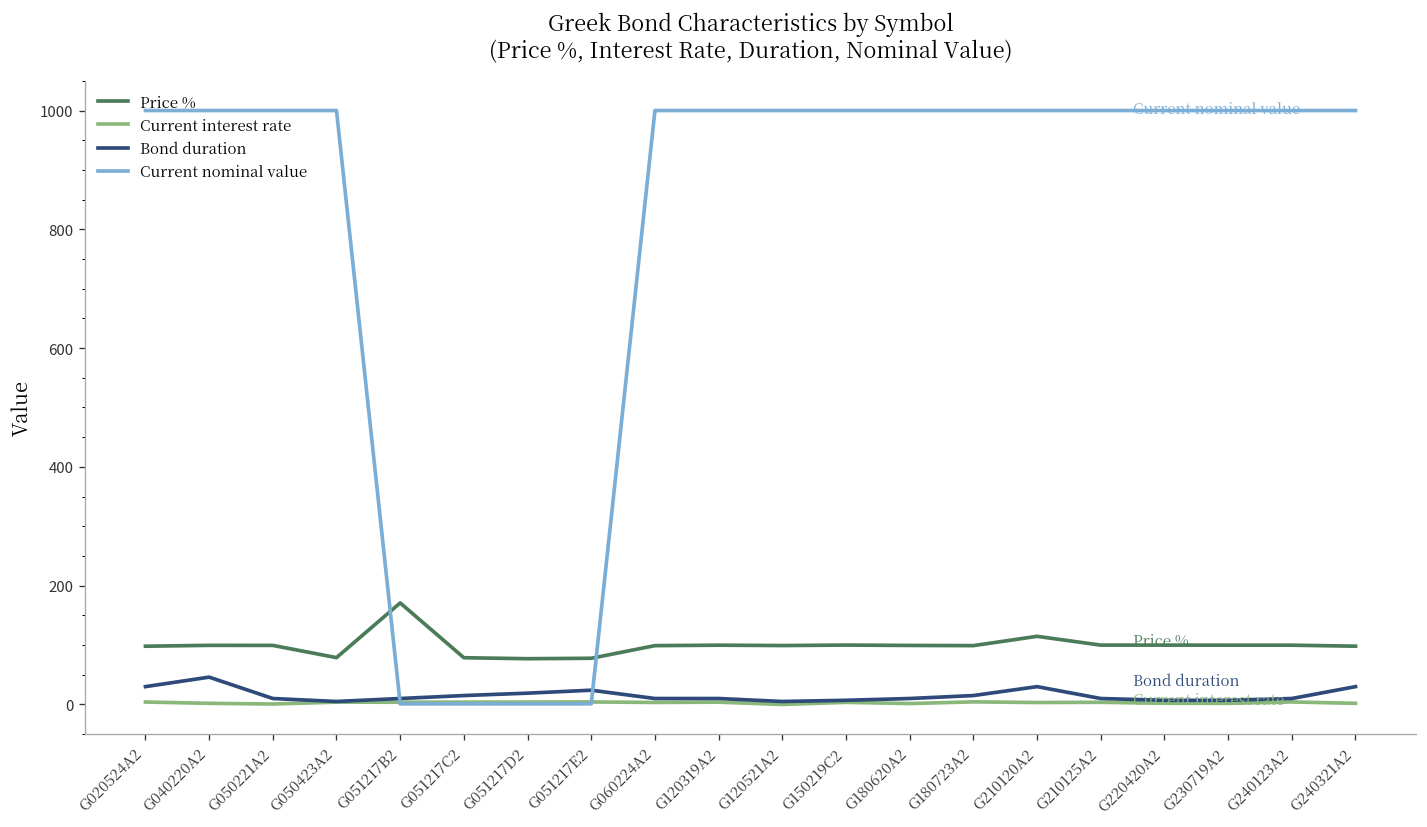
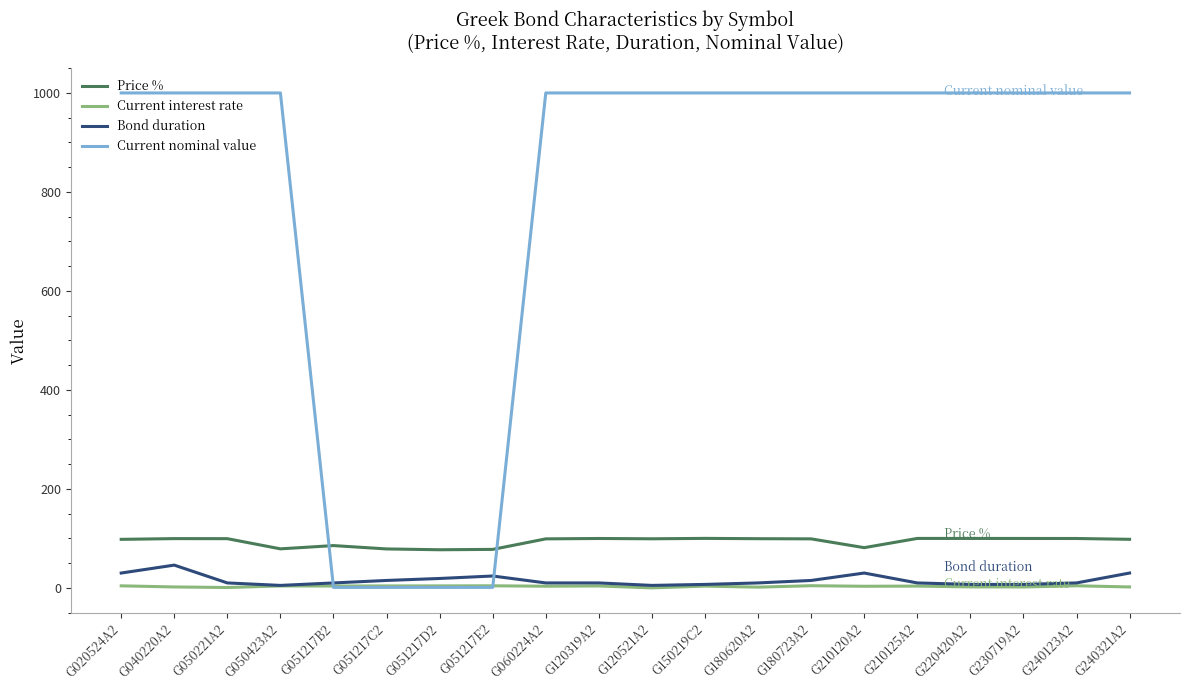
Price %, G051217B2: 170 -> 90
Price %, G210120A2: 110 -> 80
